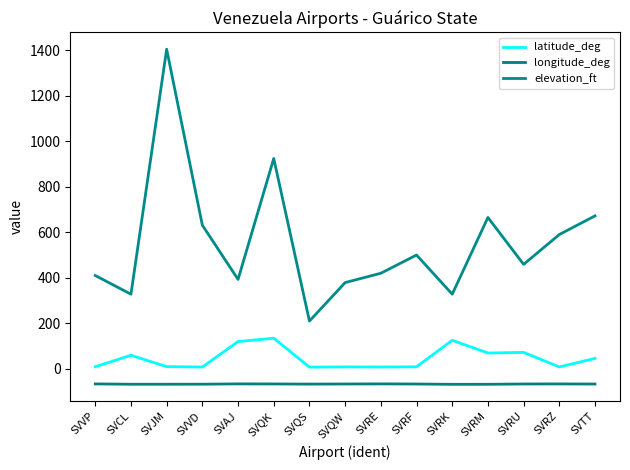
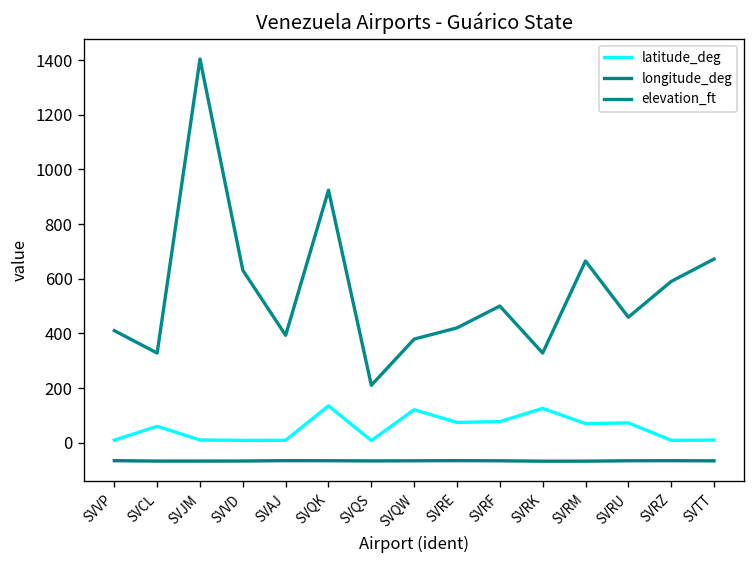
latitude_deg, SVAJ: 120 -> 10
latitude_deg, SVQW: 10 -> 120
latitude_deg, SVRE: 10 -> 70
latitude_deg, SVRF: 10 -> 80
latitude_deg, SVTT: 50 -> 10
